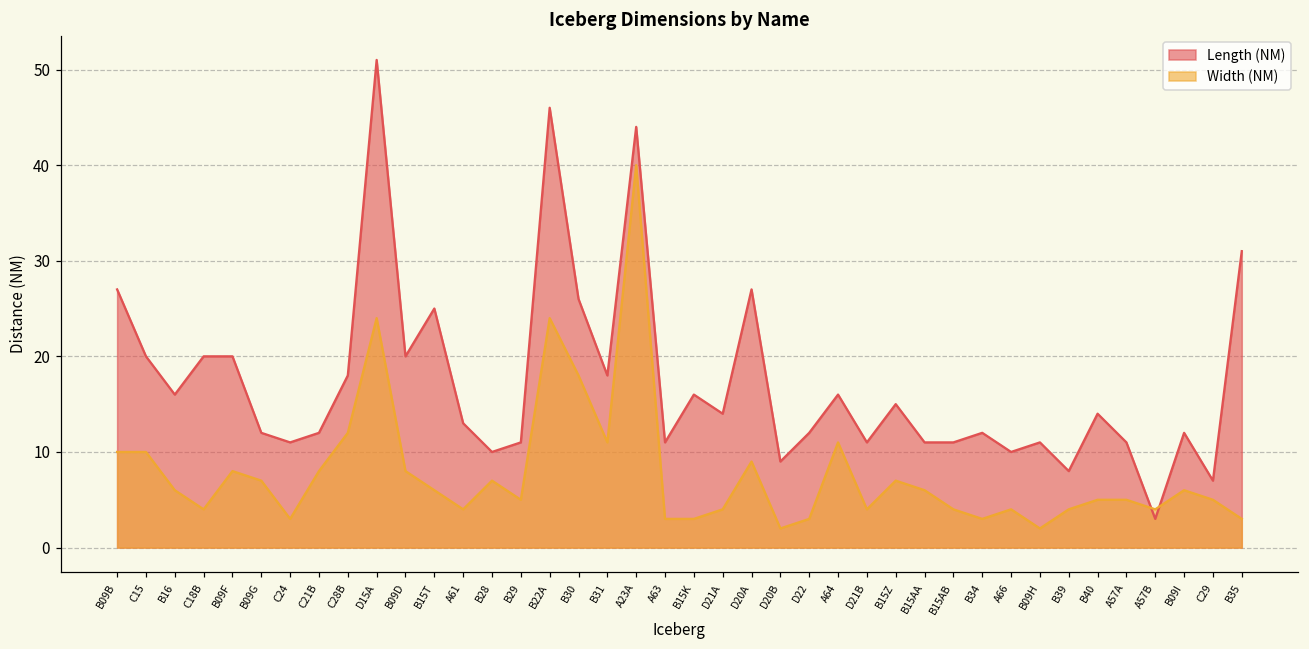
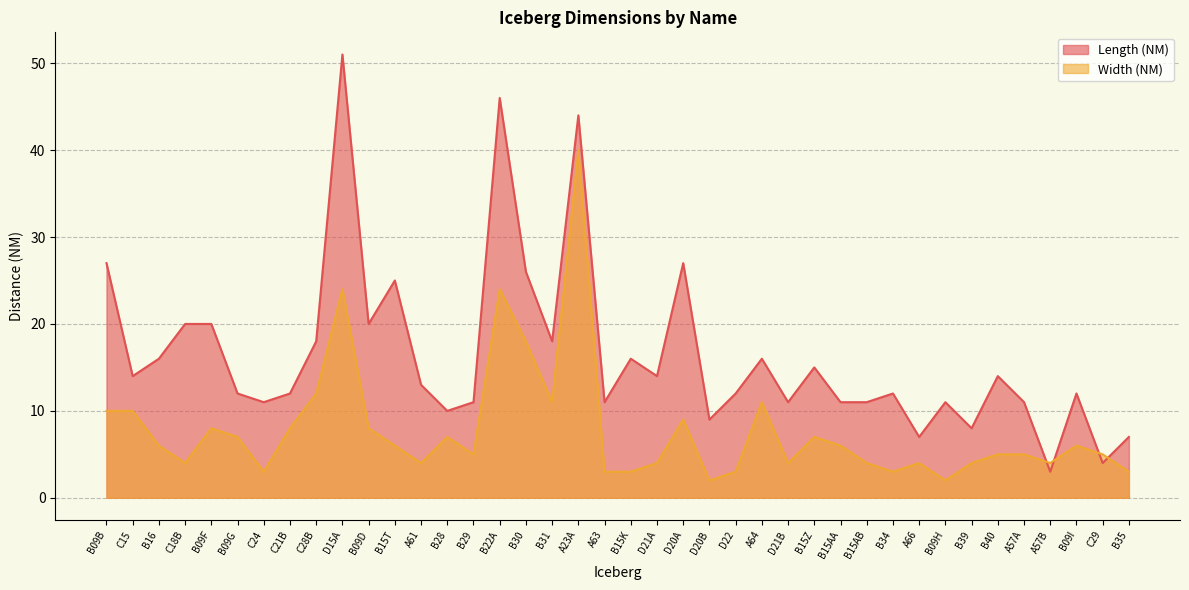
Length (NM), C15: 20 -> 14
Length (NM), A66: 10 -> 7
Length (NM), C29: 7 -> 4
Length (NM), B35: 31 -> 7
